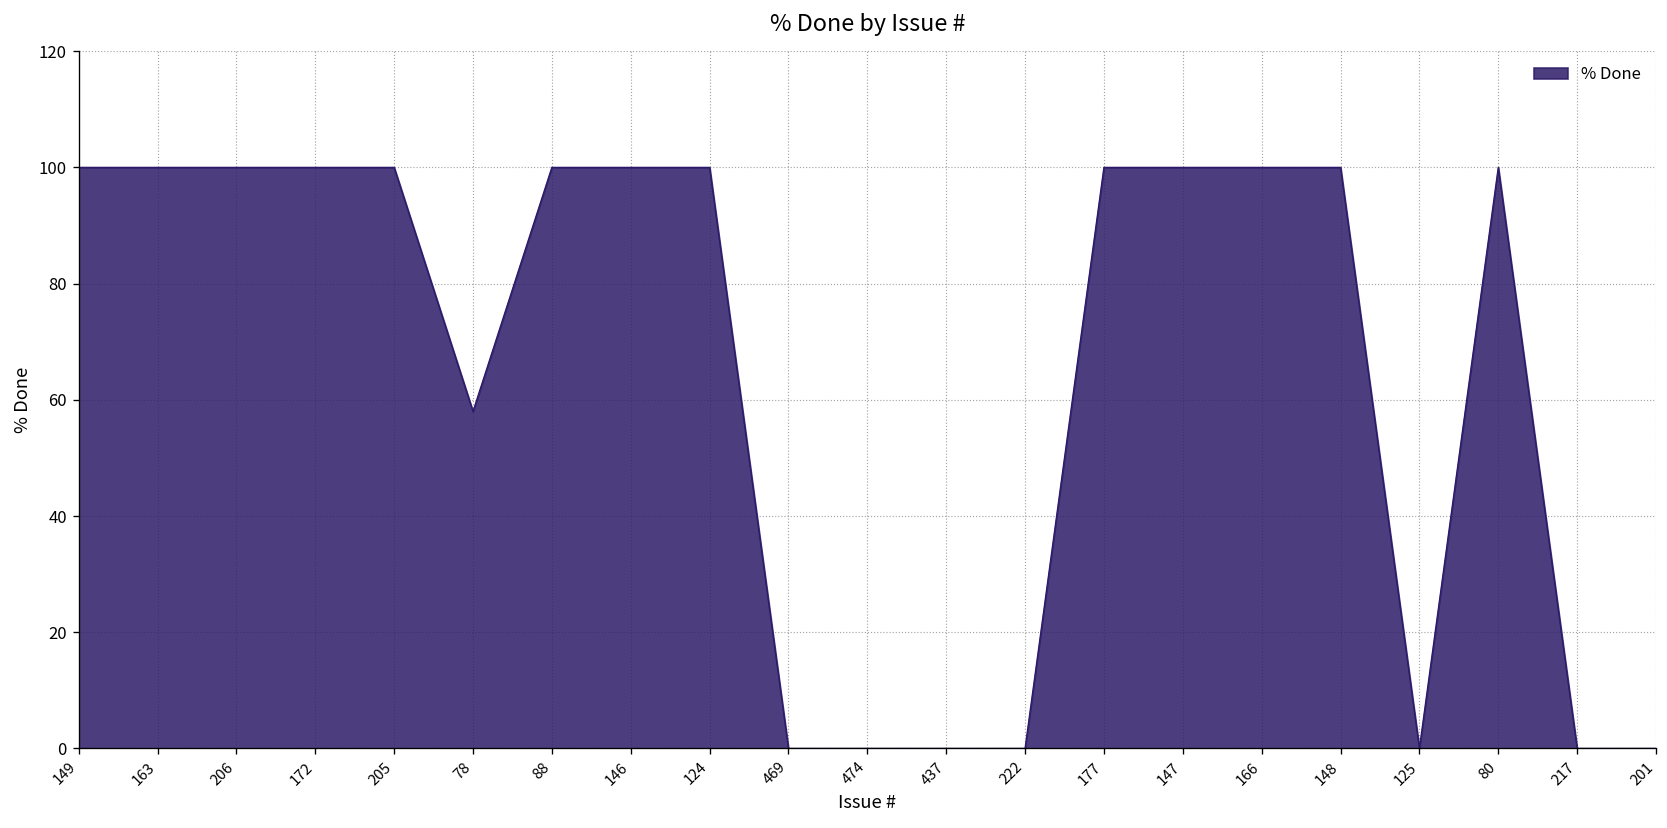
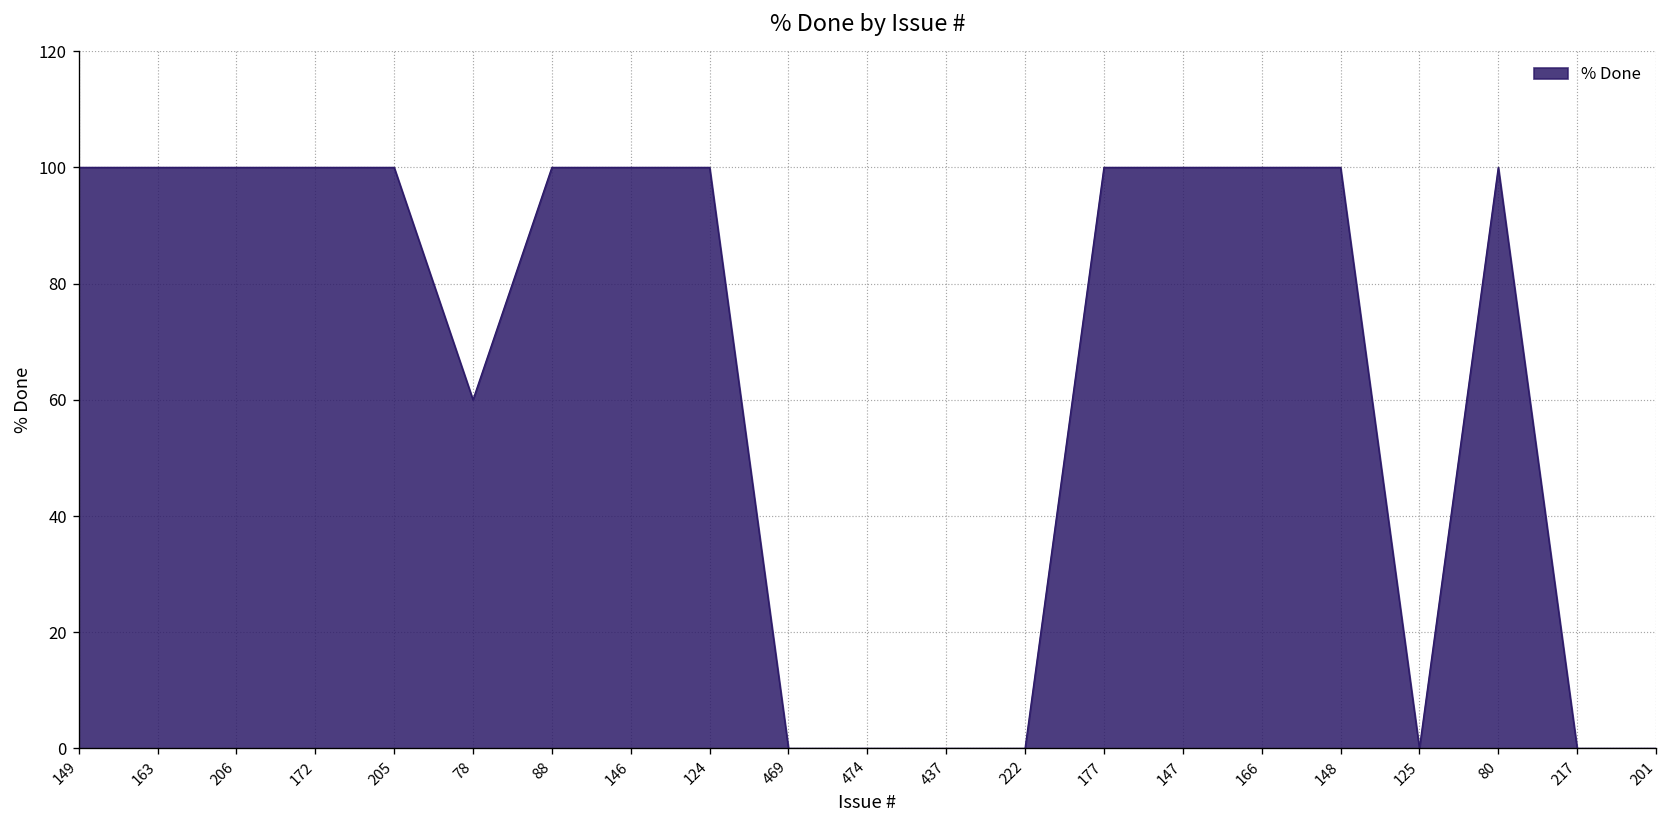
78: 58 -> 60
